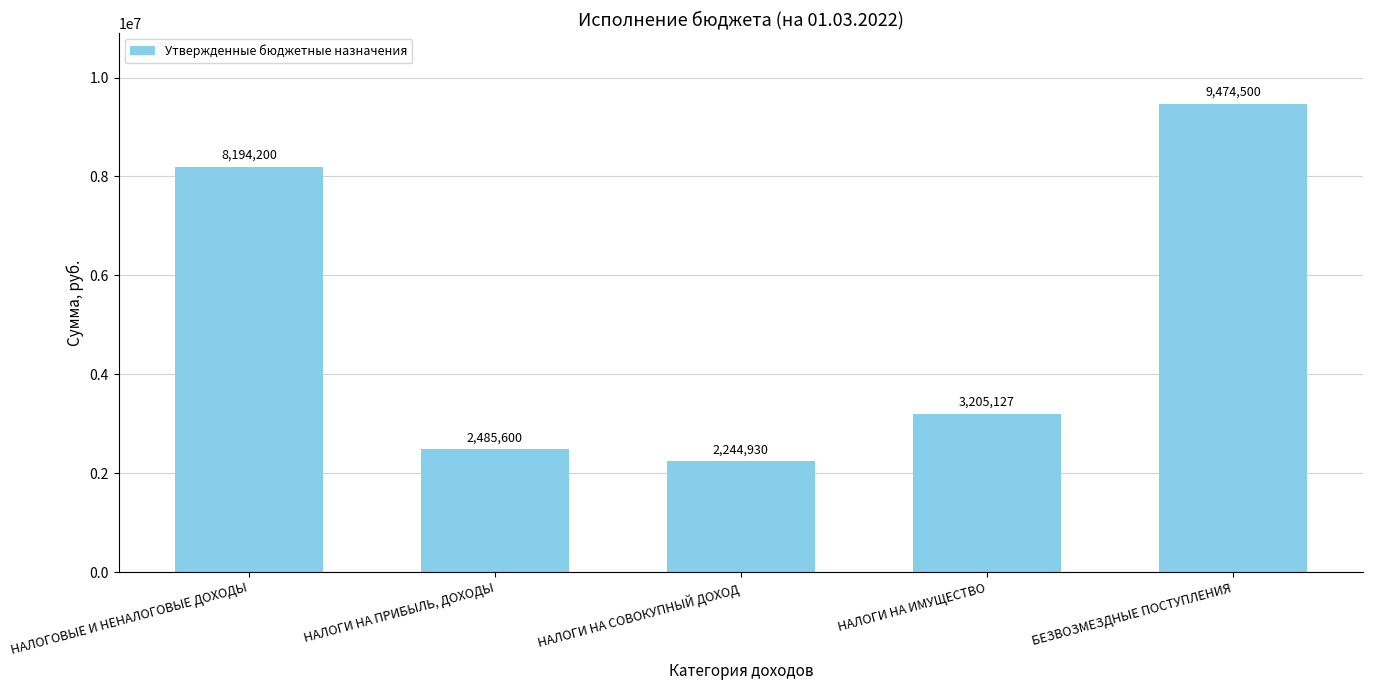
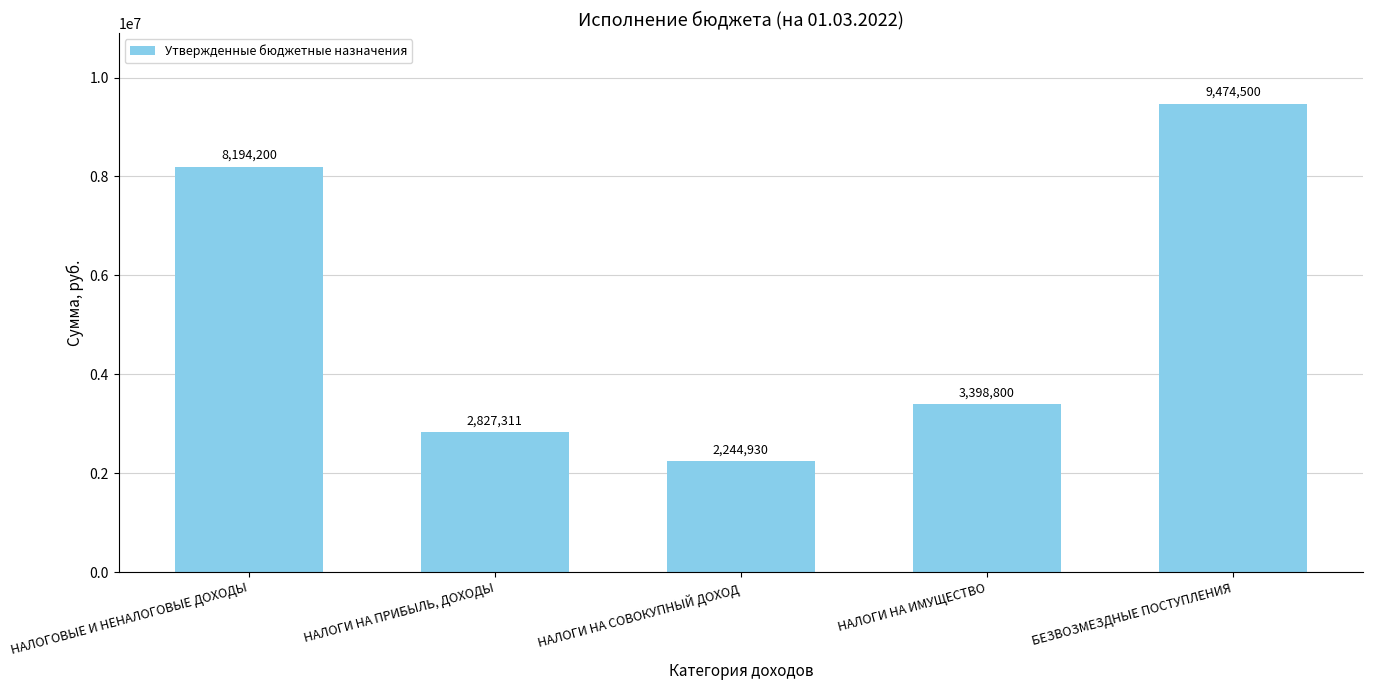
НАЛОГИ НА ПРИБЫЛЬ, ДОХОДЫ: 2,485,600 -> 2,827,311
НАЛОГИ НА ИМУЩЕСТВО: 3,205,127 -> 3,398,800
